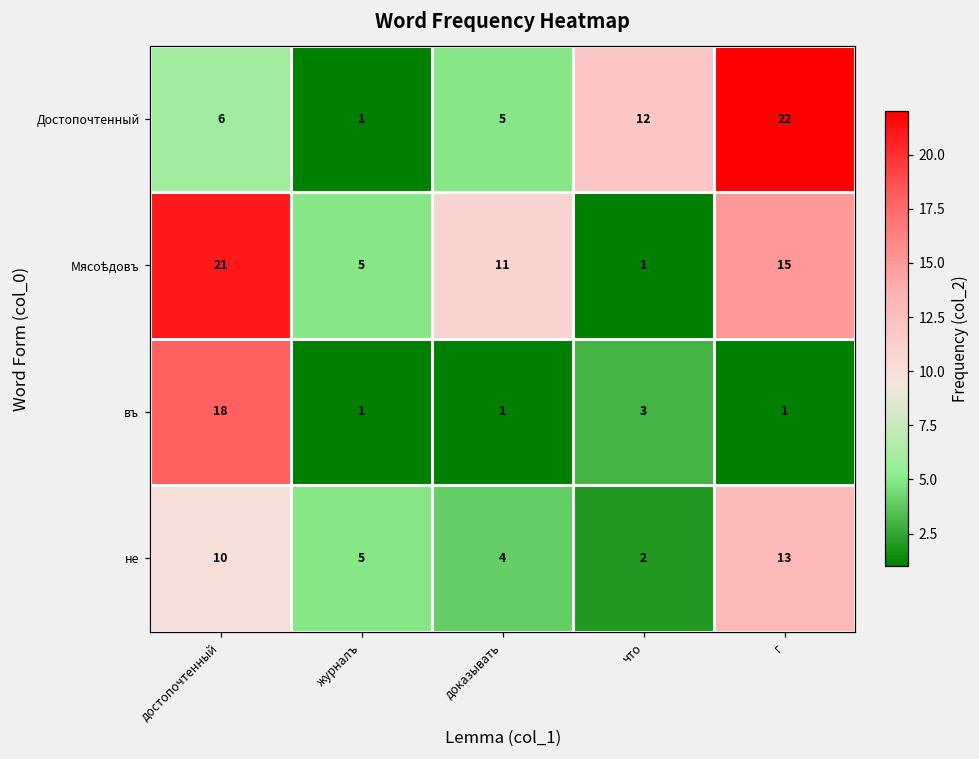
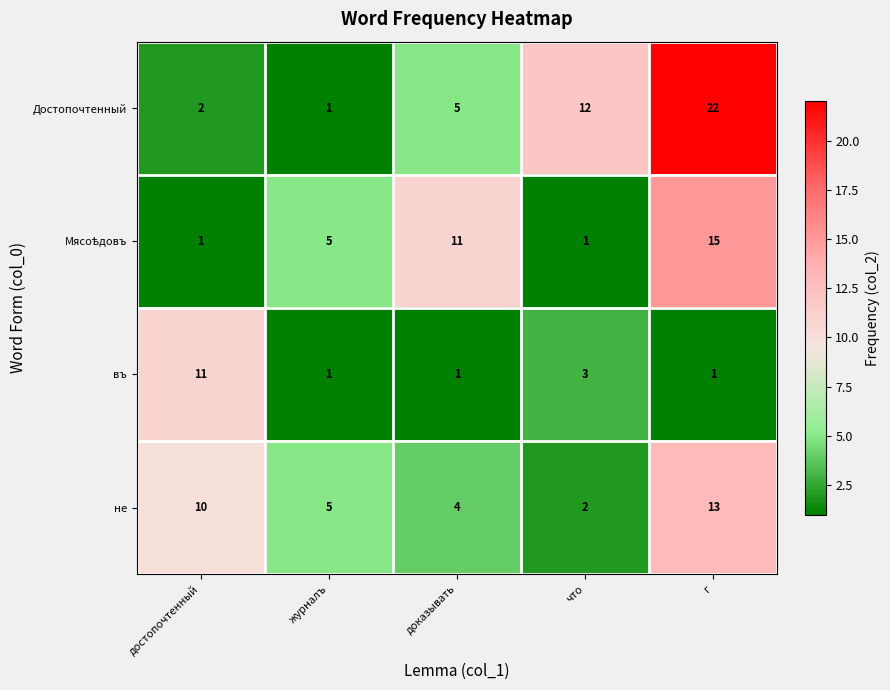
Достопочтенный, достопочтенный: 6 -> 2
Мясоѣдовъ, достопочтенный: 21 -> 1
въ, достопочтенный: 18 -> 11
